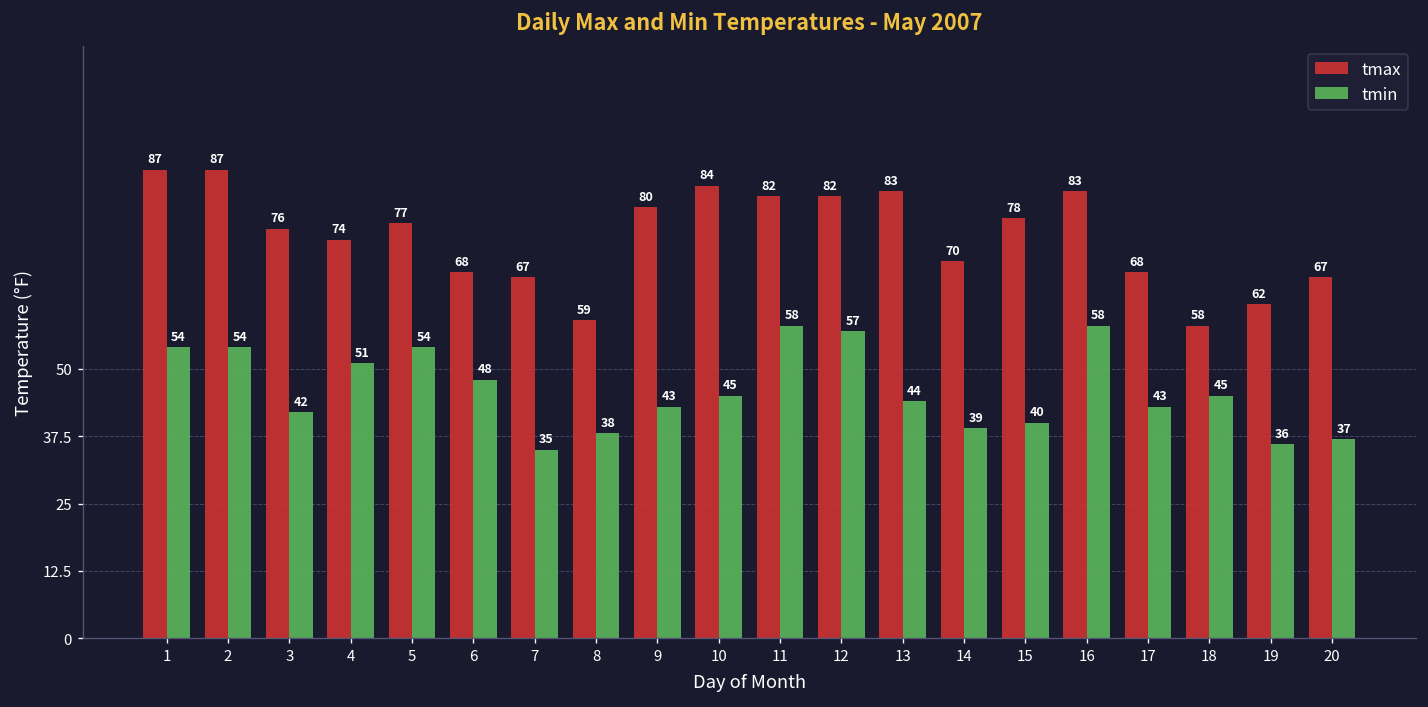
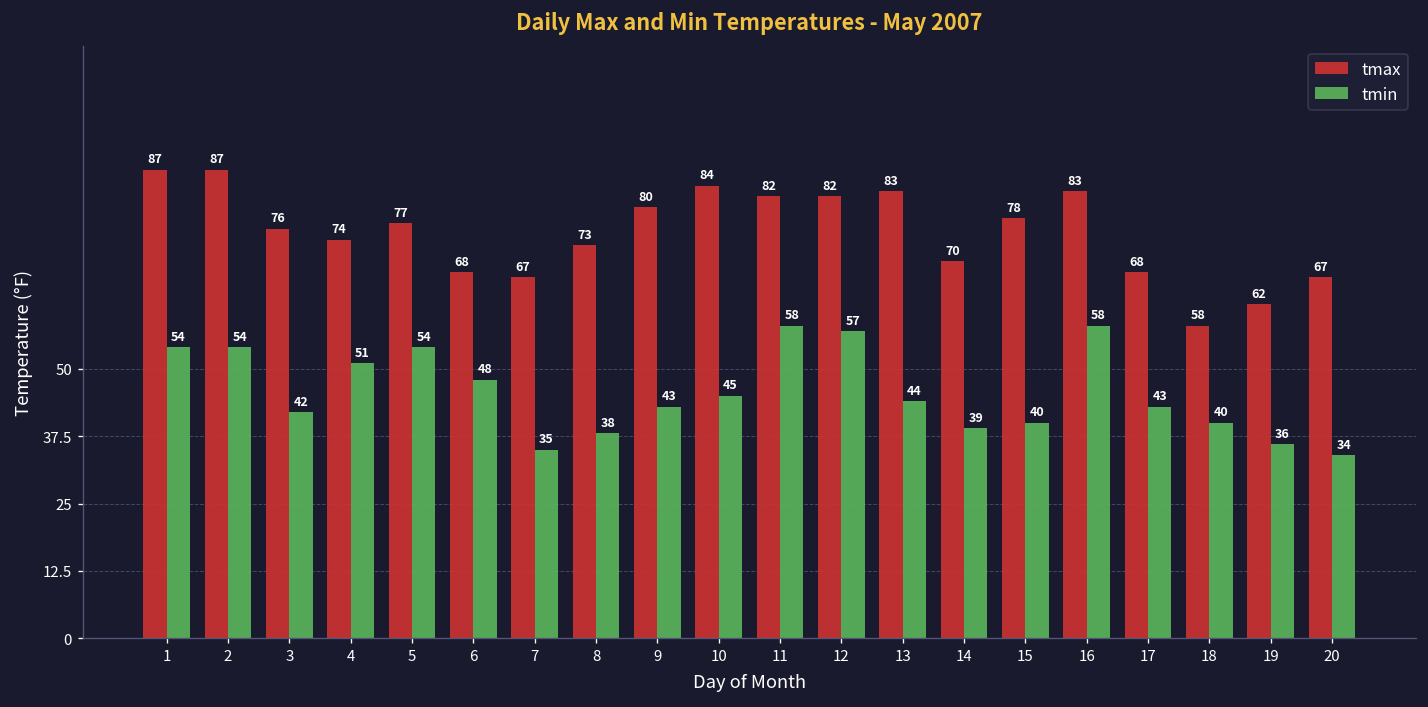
tmax, 8: 59 -> 73
tmin, 18: 45 -> 40
tmin, 20: 37 -> 34
